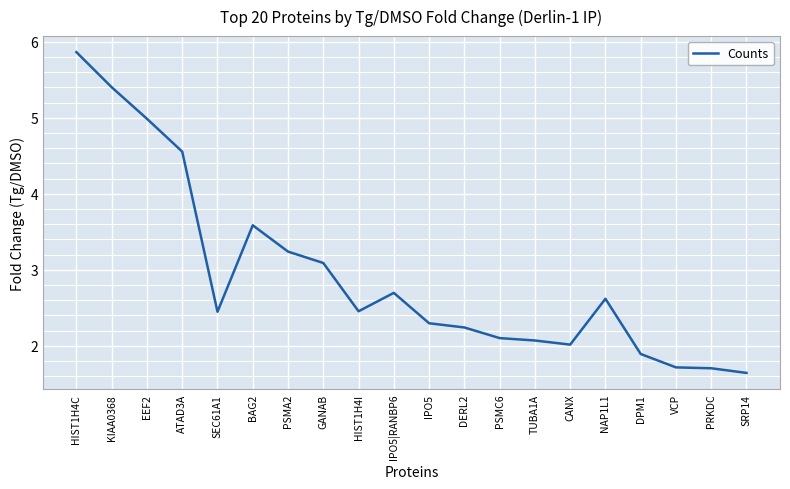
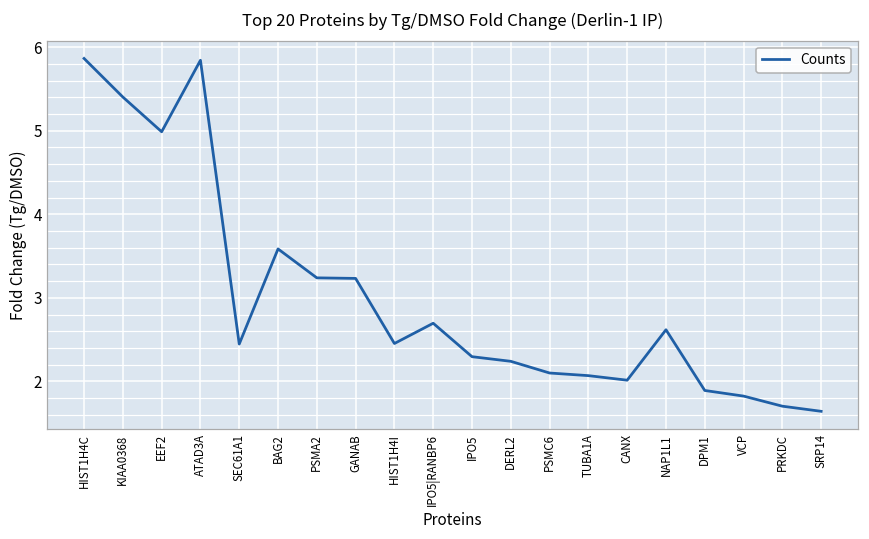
ATAD3A: 4.6 -> 5.8
GANAB: 3.1 -> 3.2
VCP: 1.7 -> 1.8
